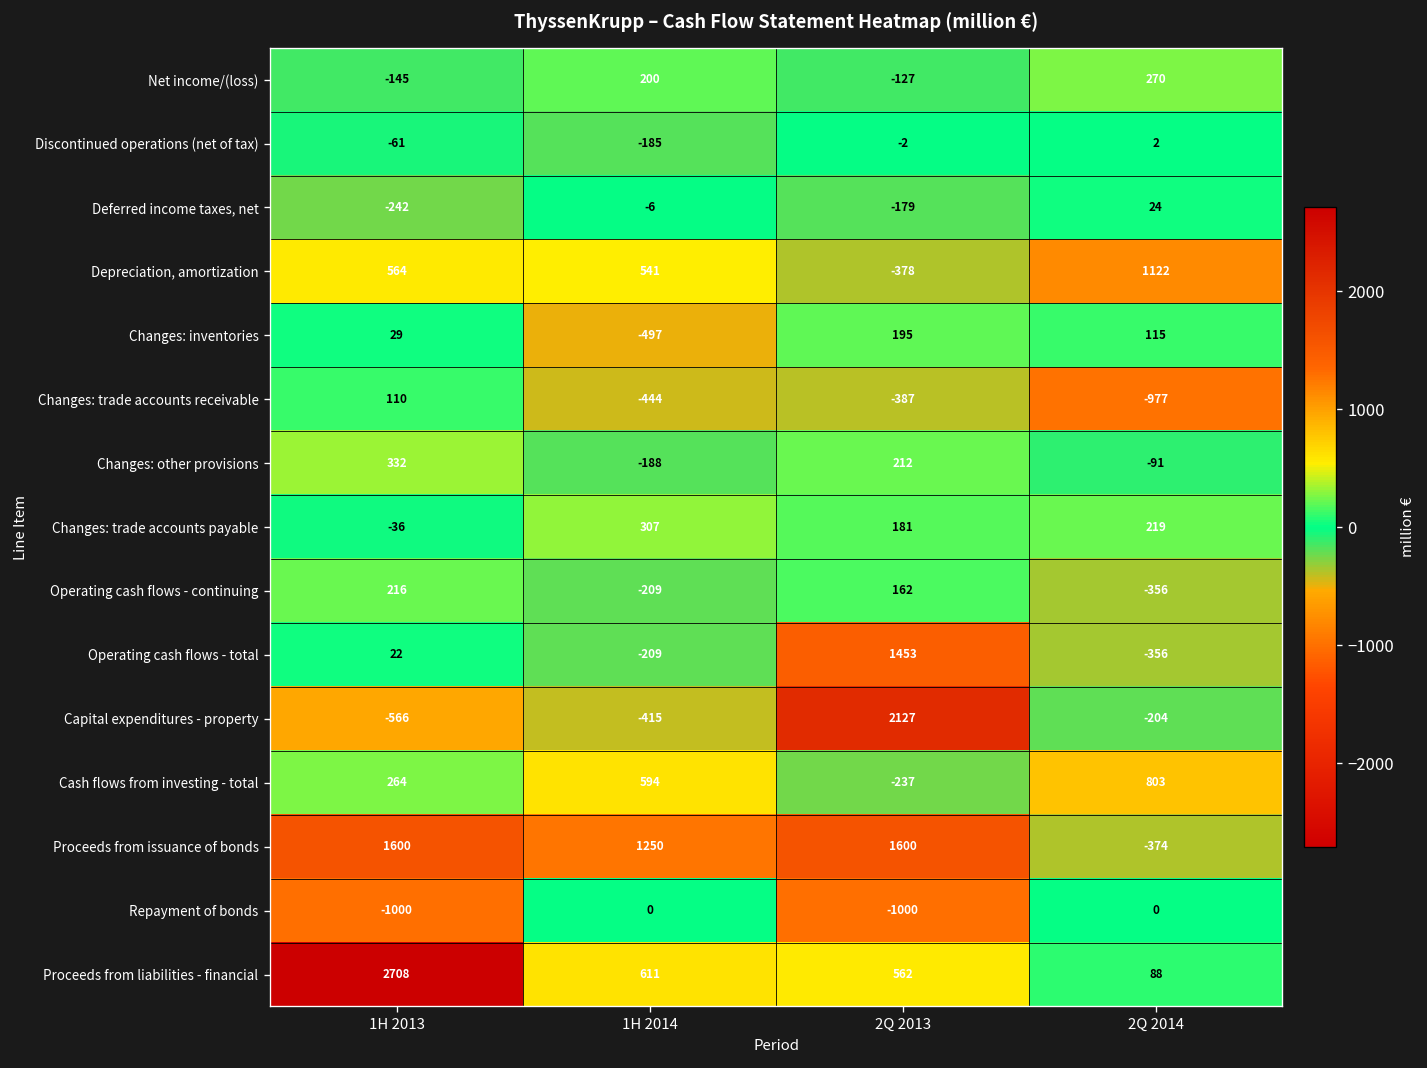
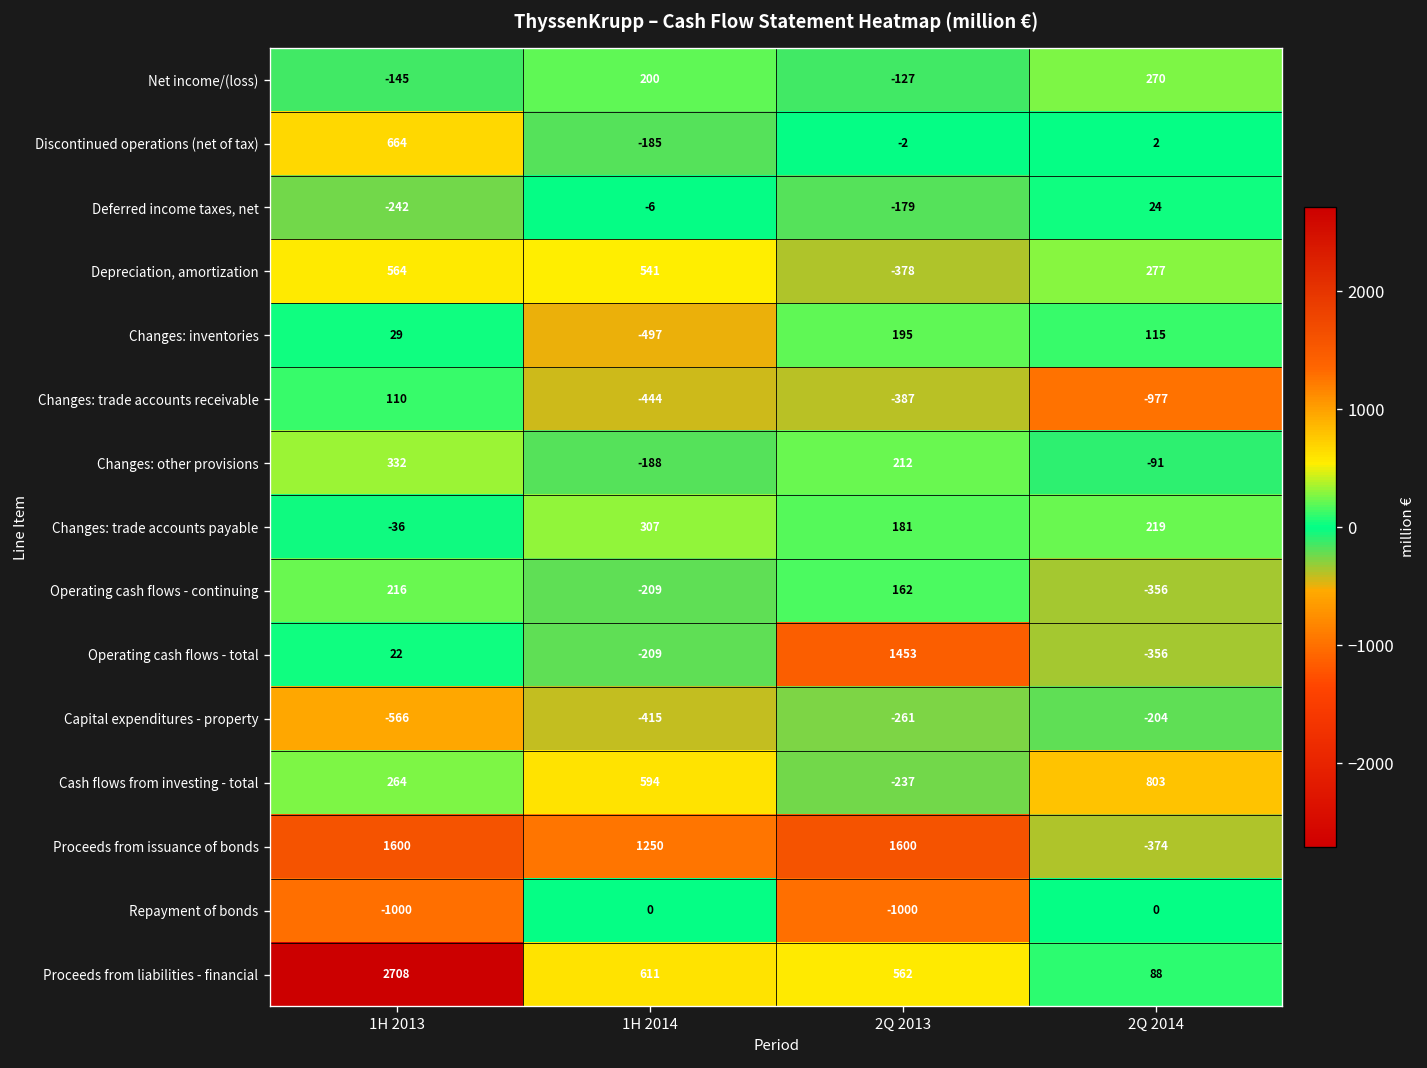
Discontinued operations (net of tax), 1H 2013: -61 -> 664
Depreciation, amortization, 2Q 2014: 1122 -> 277
Capital expenditures - property, 2Q 2013: 2127 -> -261
